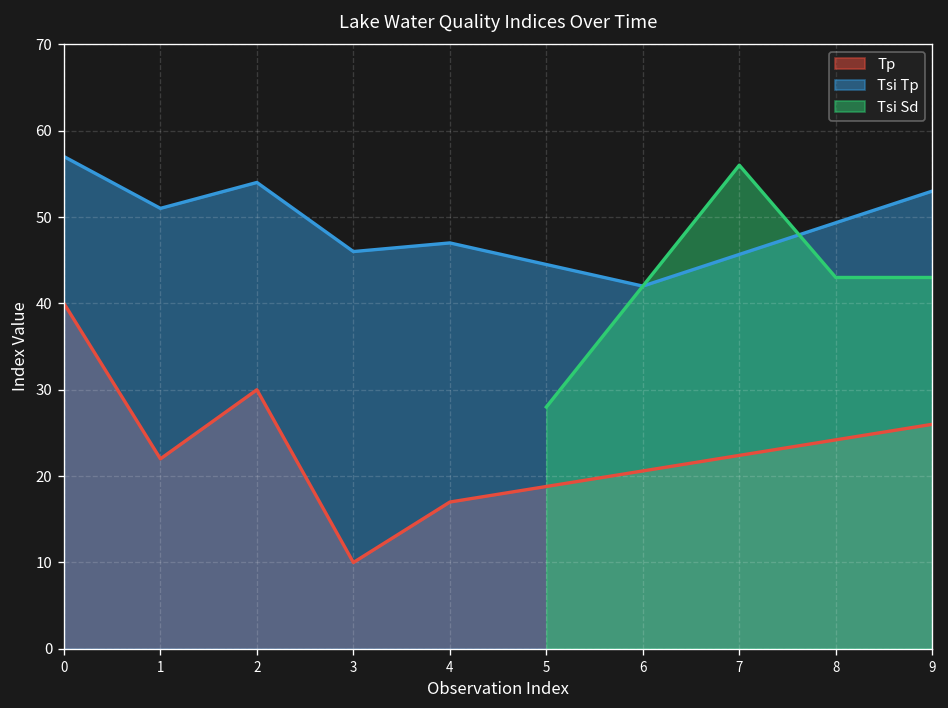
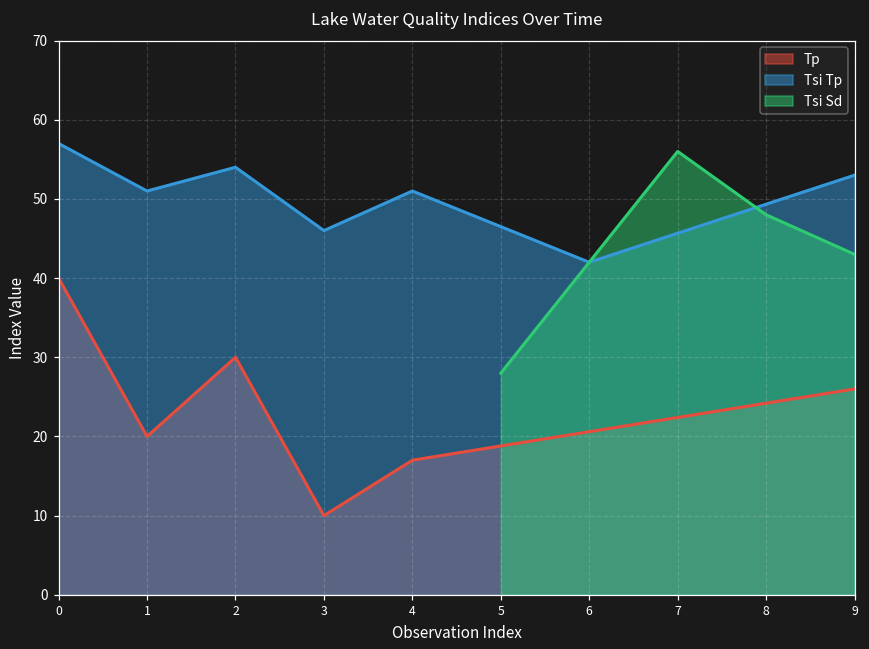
Tp, 1: 22 -> 20
Tsi Tp, 4: 47 -> 51
Tsi Sd, 8: 43 -> 48
